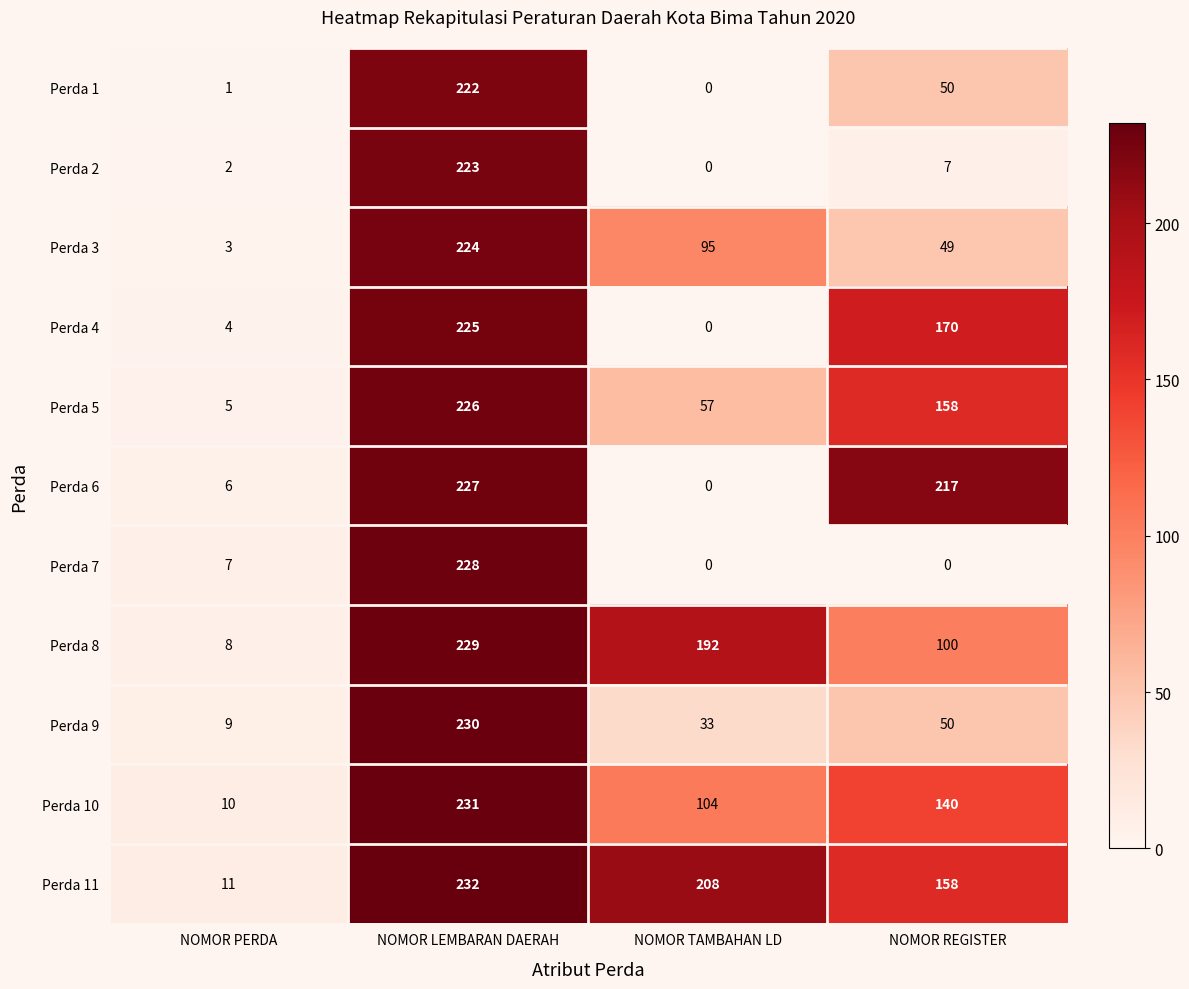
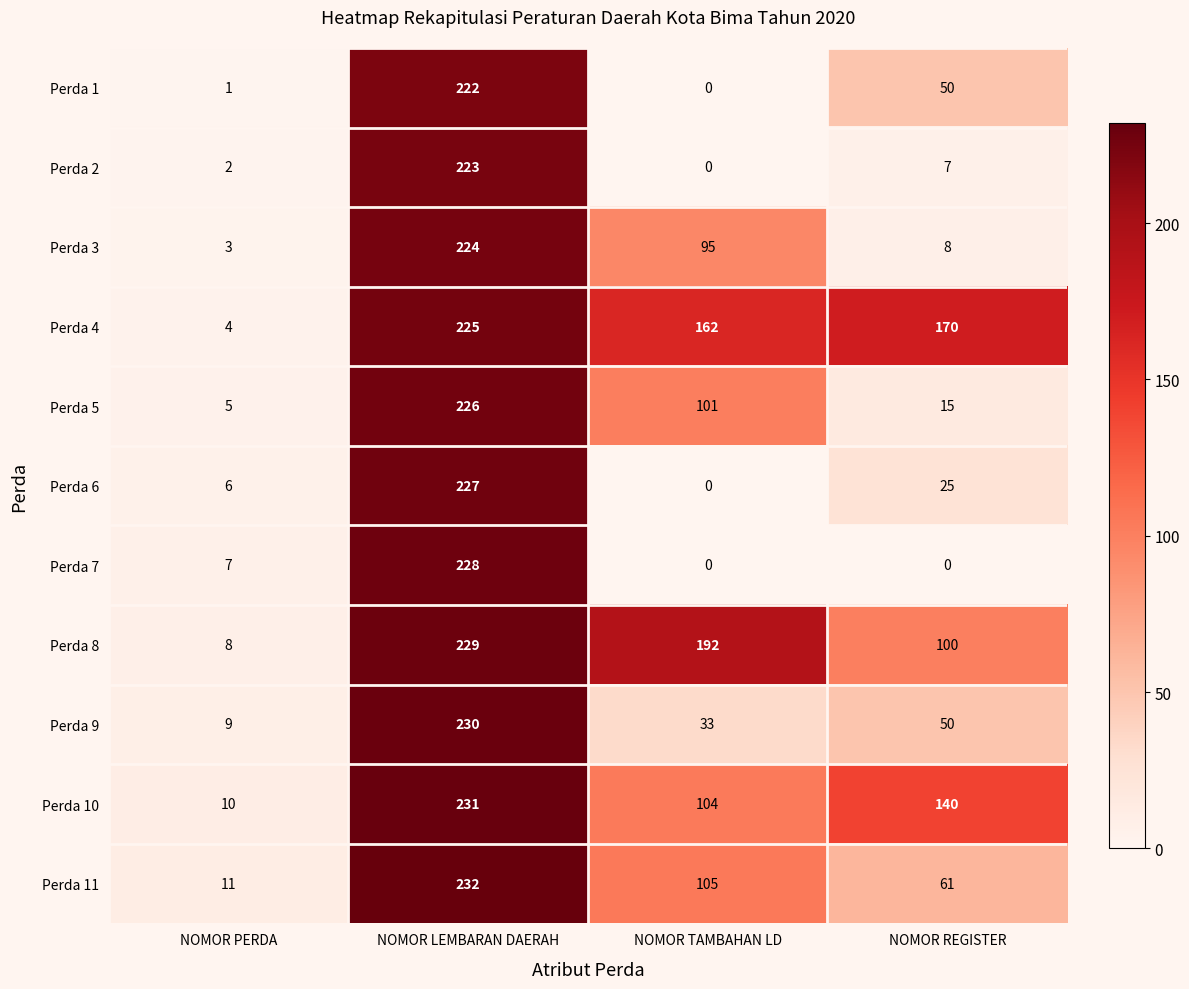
Perda 3, NOMOR REGISTER: 49 -> 8
Perda 4, NOMOR TAMBAHAN LD: 0 -> 162
Perda 5, NOMOR TAMBAHAN LD: 57 -> 101
Perda 5, NOMOR REGISTER: 158 -> 15
Perda 6, NOMOR REGISTER: 217 -> 25
Perda 11, NOMOR TAMBAHAN LD: 208 -> 105
Perda 11, NOMOR REGISTER: 158 -> 61
